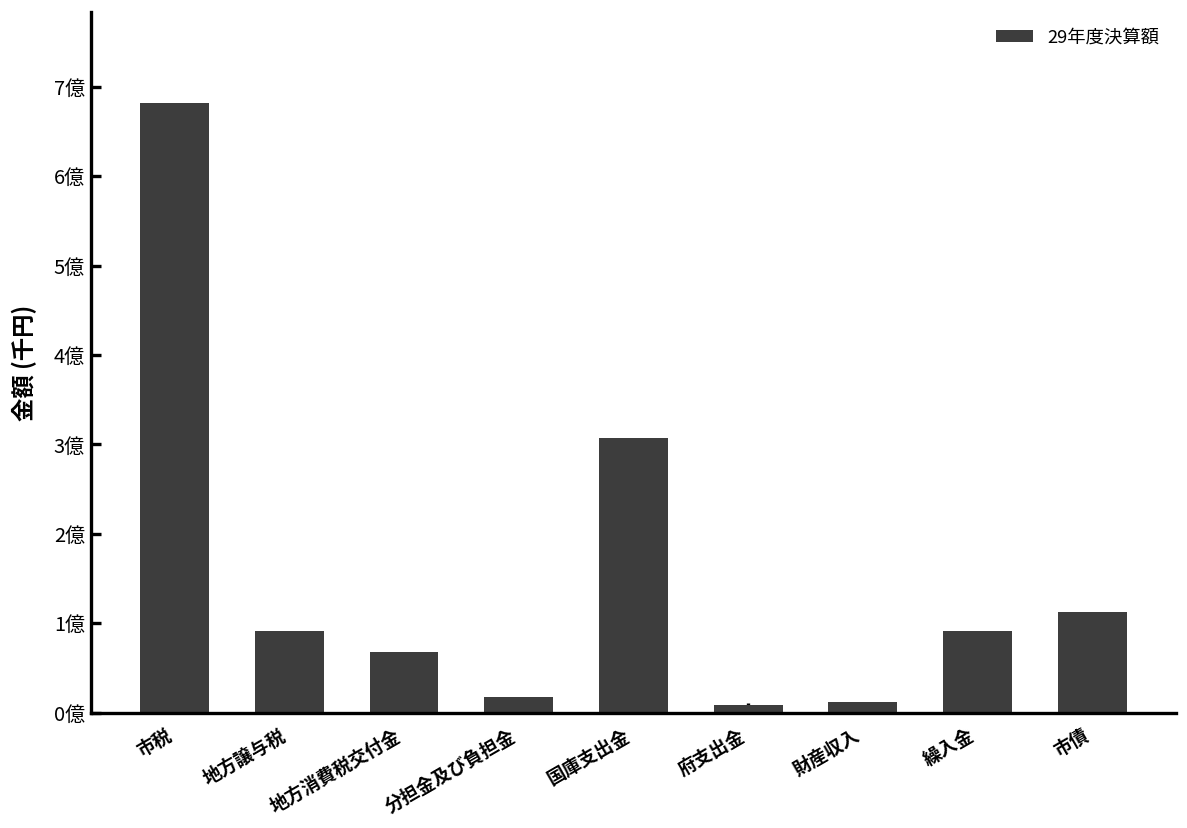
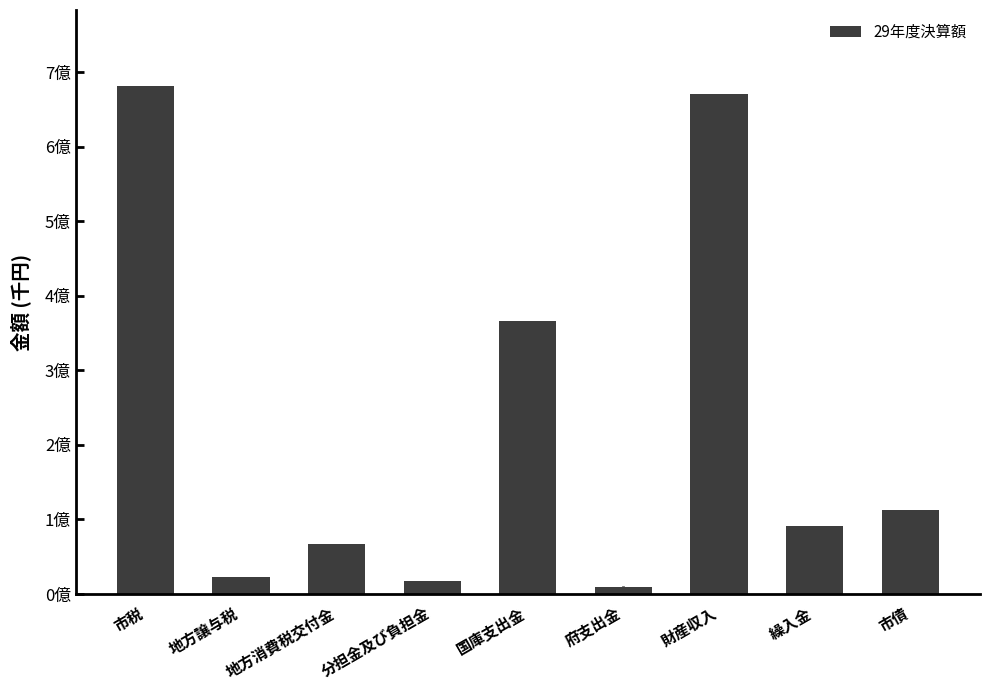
地方譲与税: 0.9億 -> 0.2億
国庫支出金: 3.1億 -> 3.7億
財産収入: 0.1億 -> 6.7億
